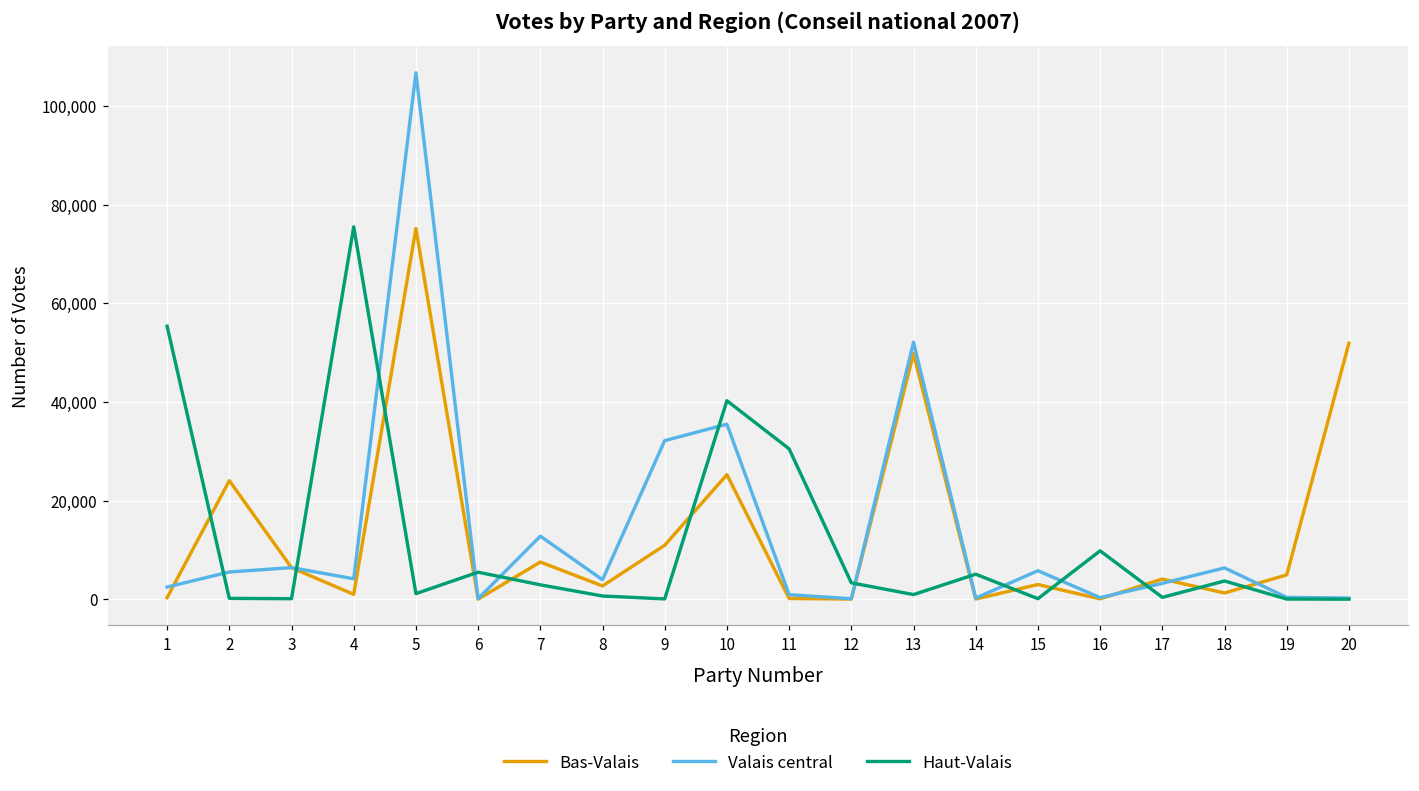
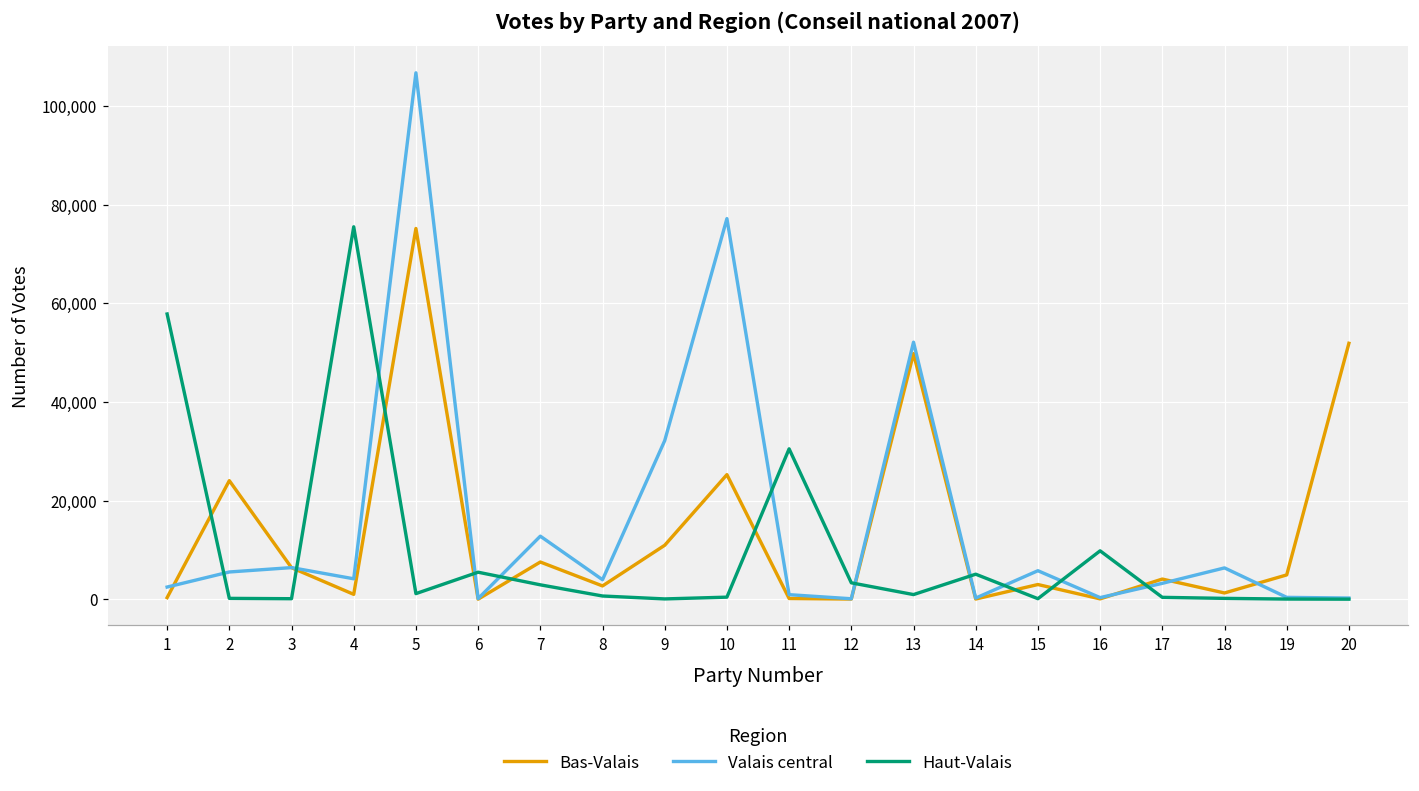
Haut-Valais, 1: 55,000 -> 58,000
Valais central, 10: 36,000 -> 77,000
Haut-Valais, 10: 40,000 -> 0
Haut-Valais, 18: 4,000 -> 0
